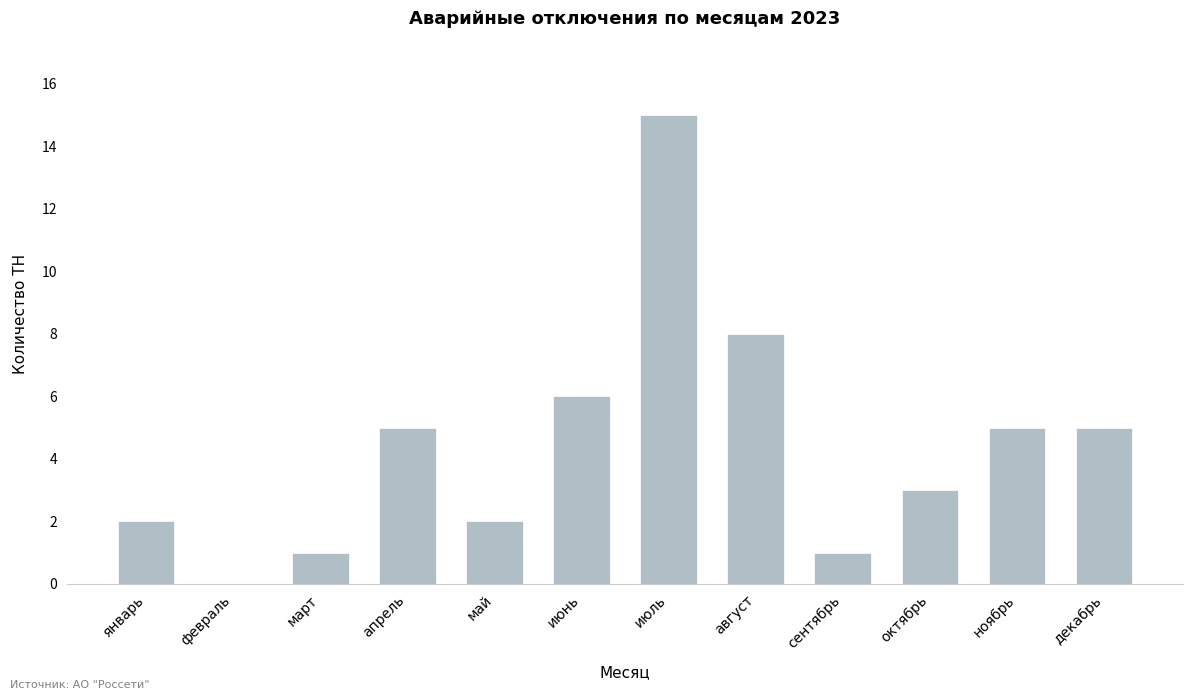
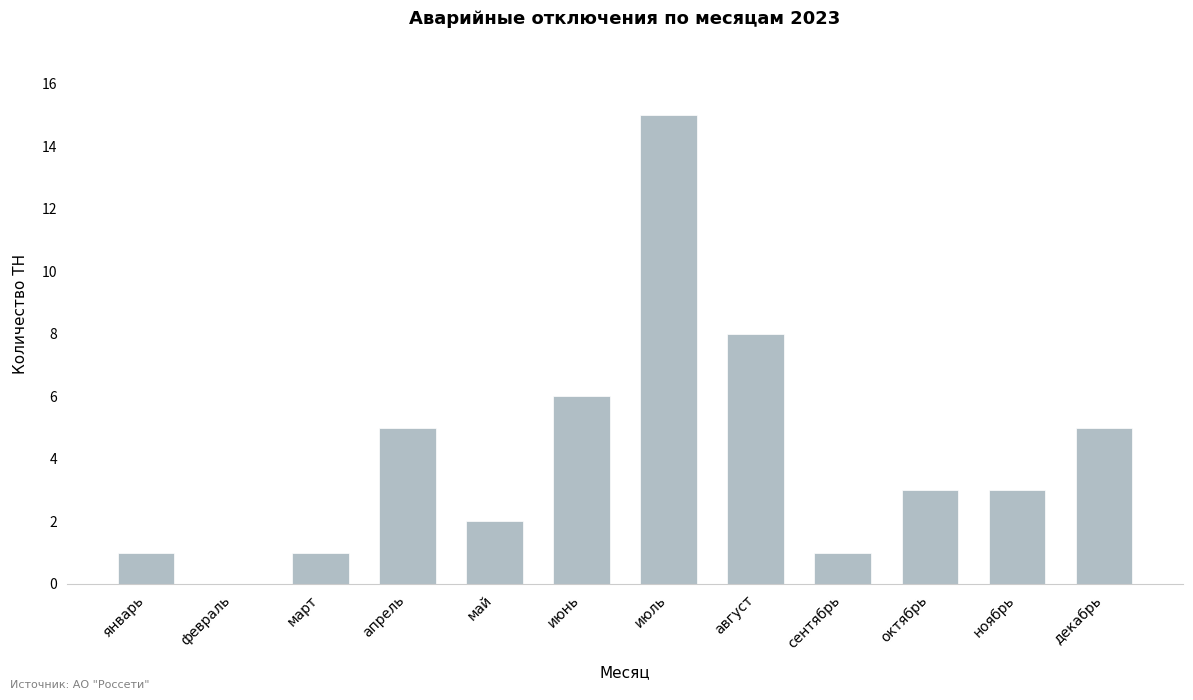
январь: 2 -> 1
ноябрь: 5 -> 3
